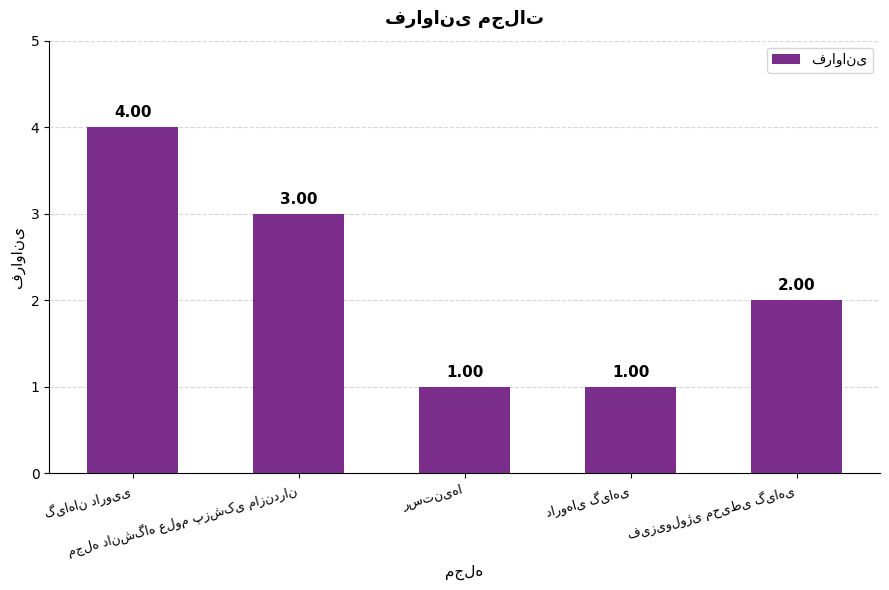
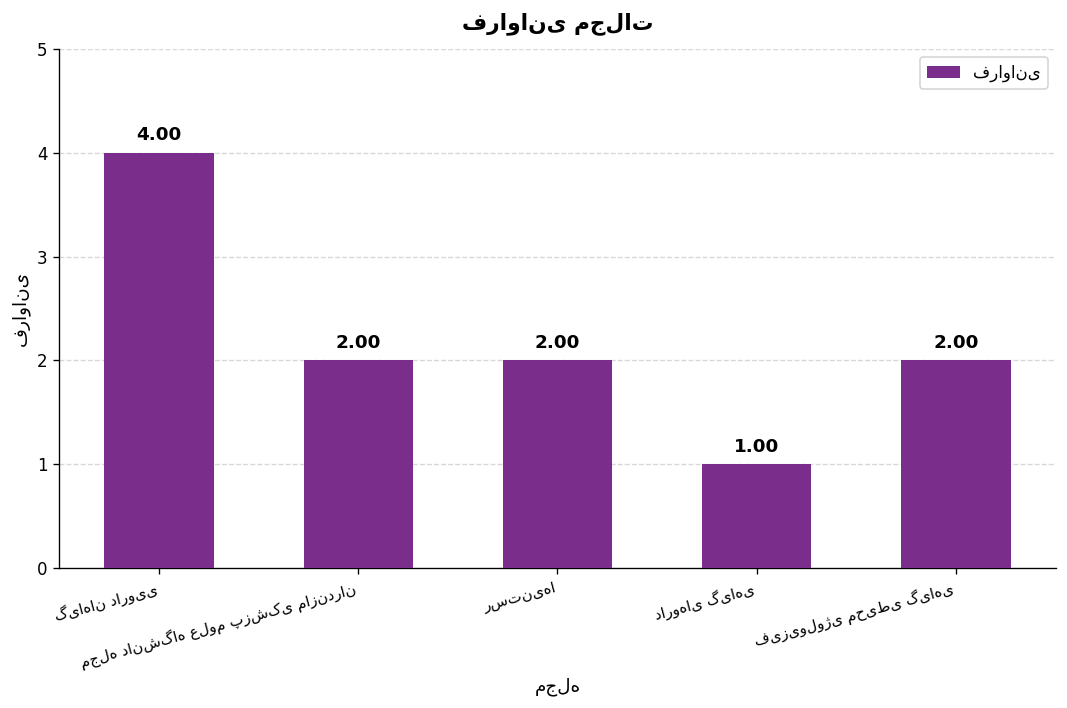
مجله دانشگاه علوم پزشکی مازندران: 3.00 -> 2.00
رستنیها: 1.00 -> 2.00
